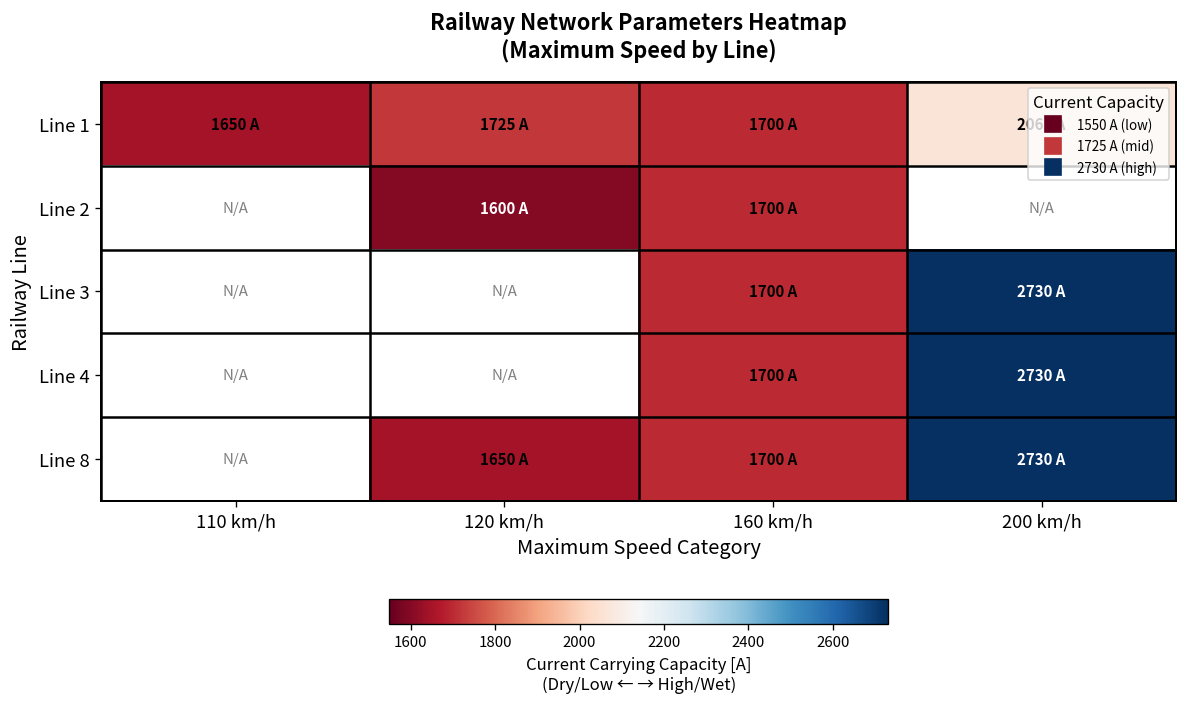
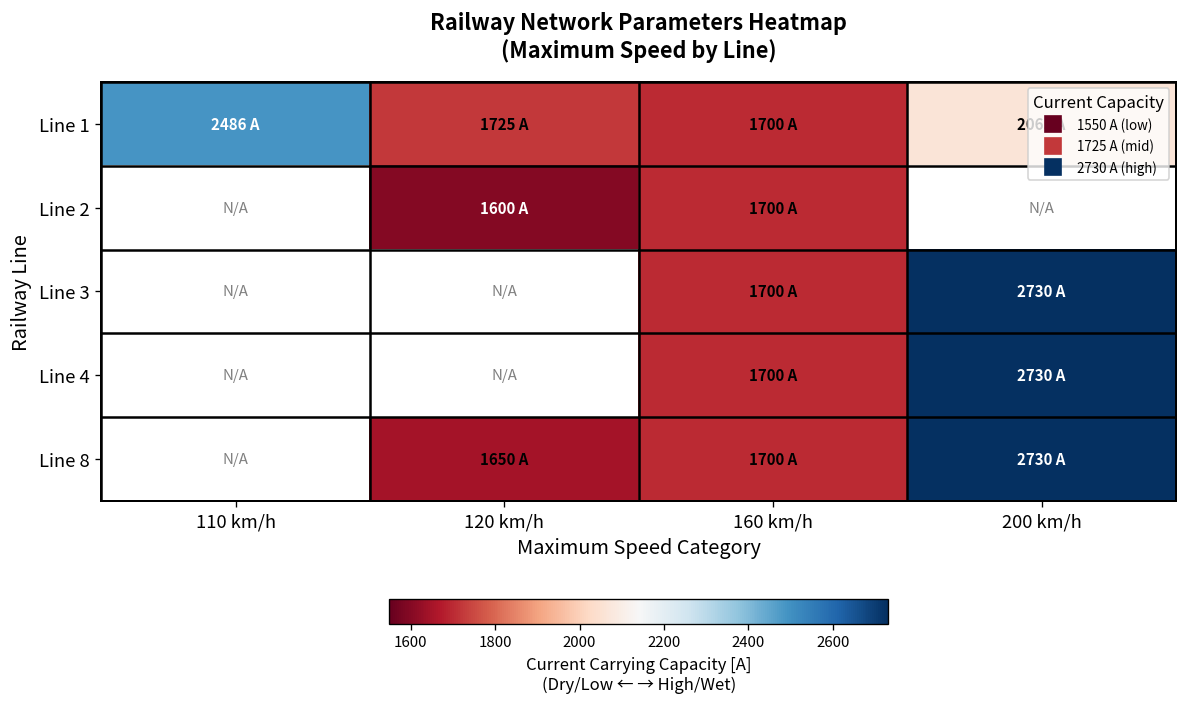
Line 1, 110 km/h: 1650 -> 2486
